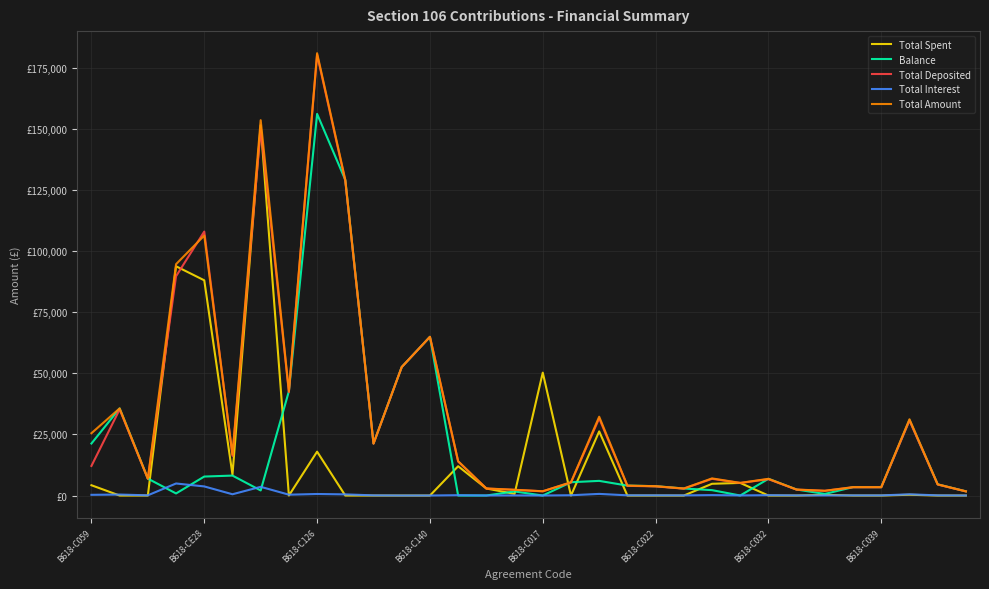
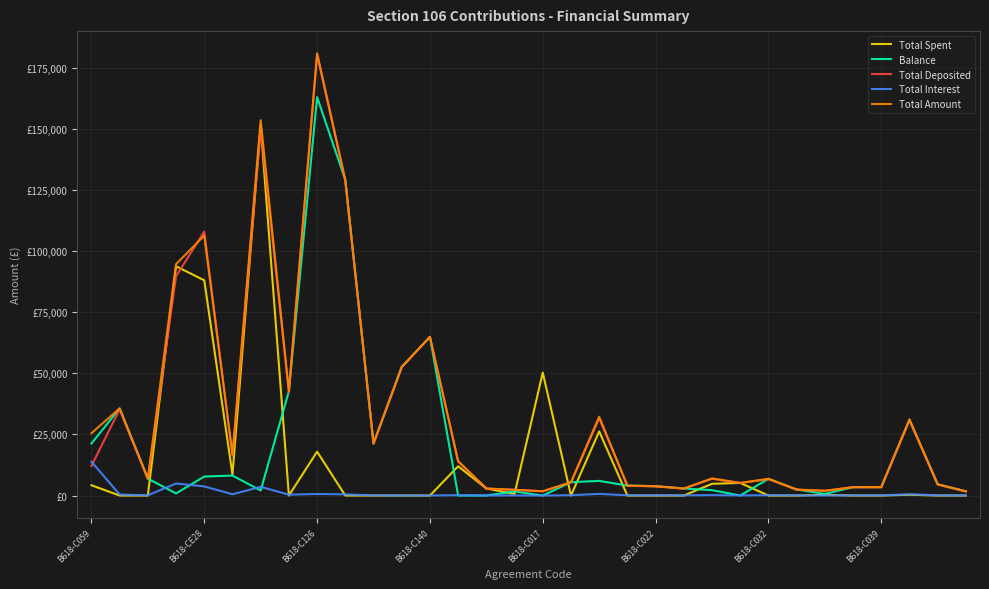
Total Interest, B618-C059: £0 -> £14,000
Balance, B618-C126: £156,000 -> £163,000
